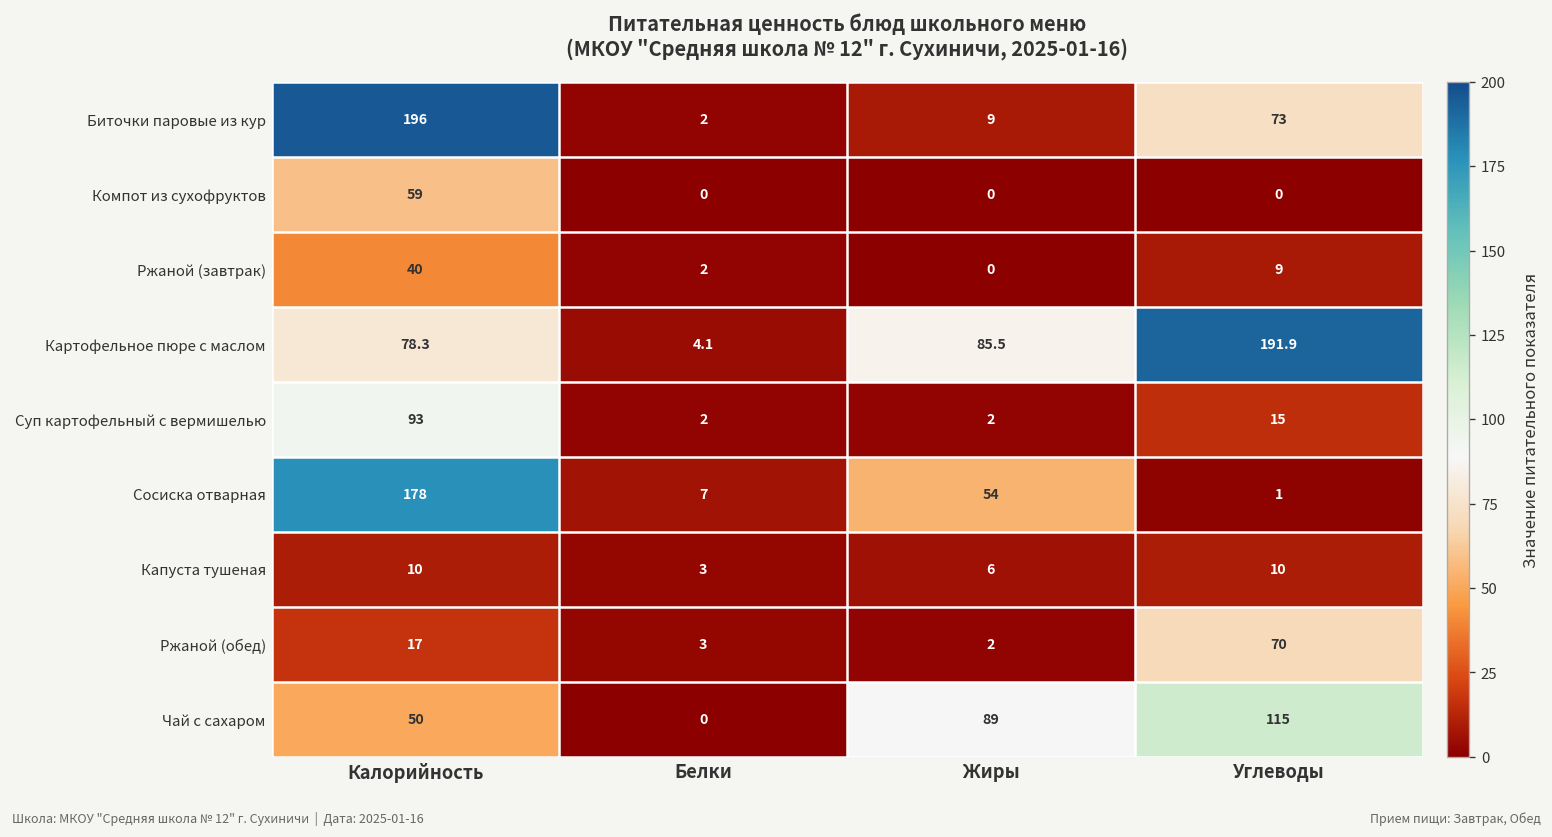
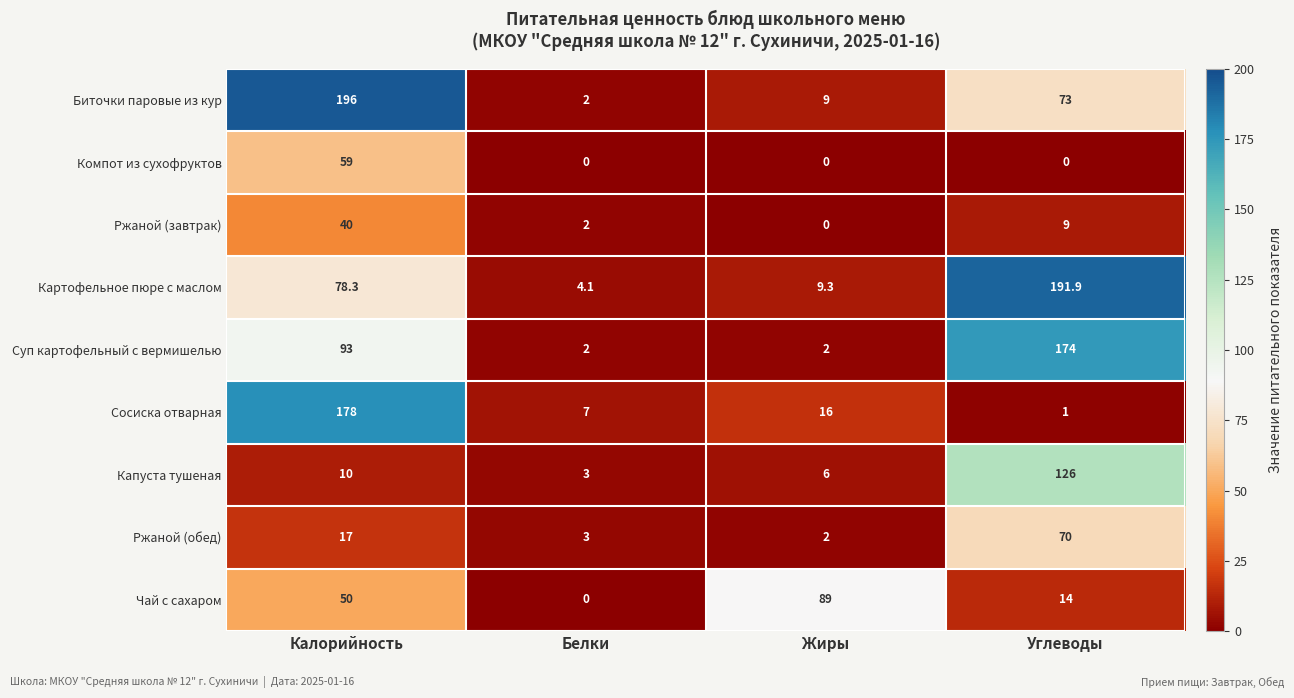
Картофельное пюре с маслом, Жиры: 85.5 -> 9.3
Суп картофельный с вермишелью, Углеводы: 15 -> 174
Сосиска отварная, Жиры: 54 -> 16
Капуста тушеная, Углеводы: 10 -> 126
Чай с сахаром, Углеводы: 115 -> 14
